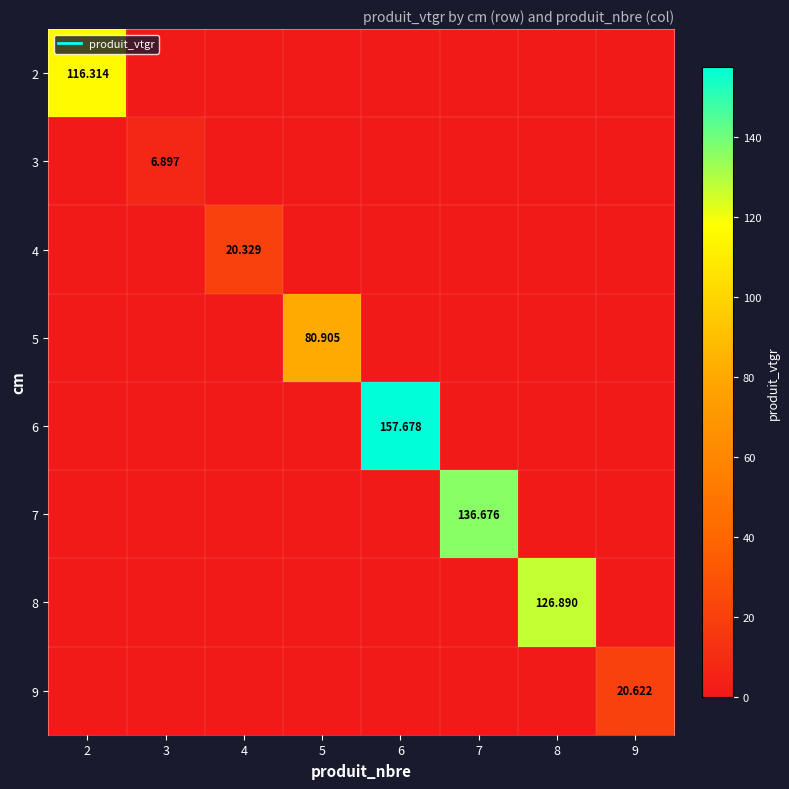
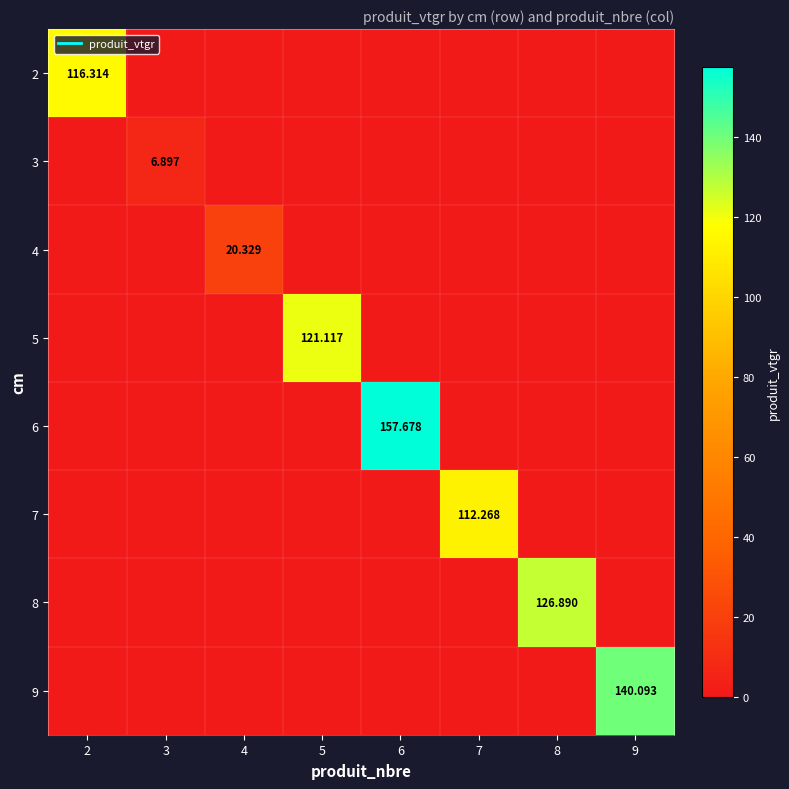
5, 5: 80.905 -> 121.117
7, 7: 136.676 -> 112.268
9, 9: 20.622 -> 140.093
